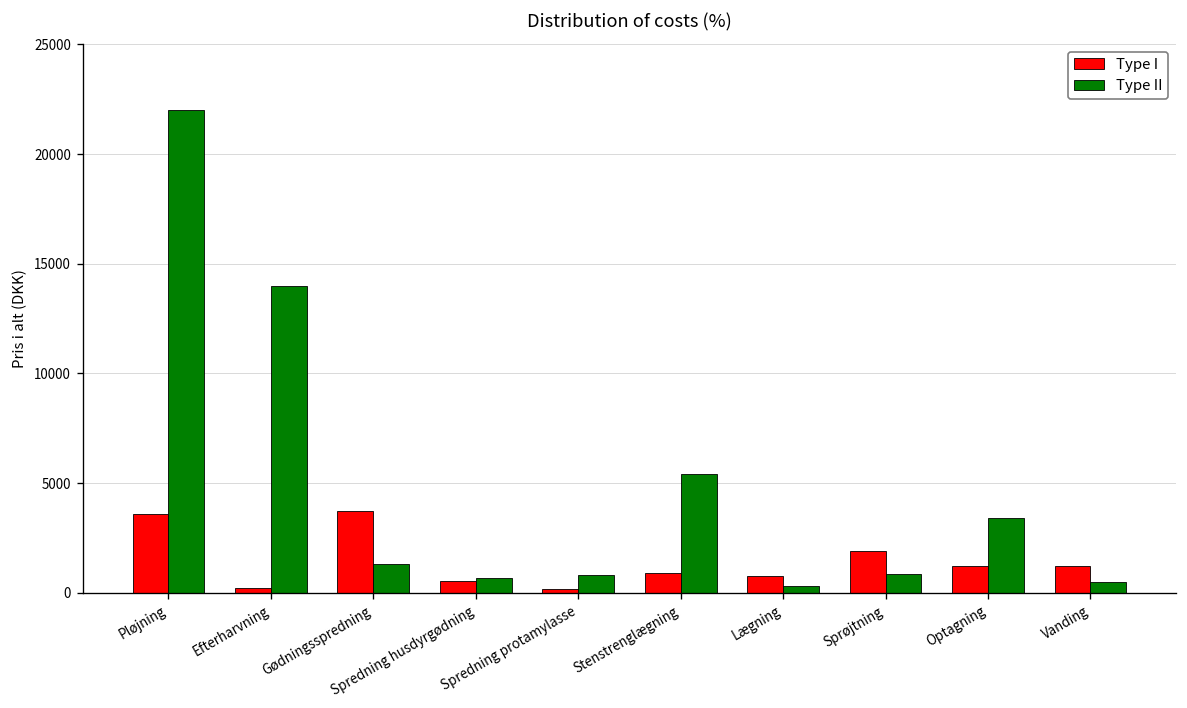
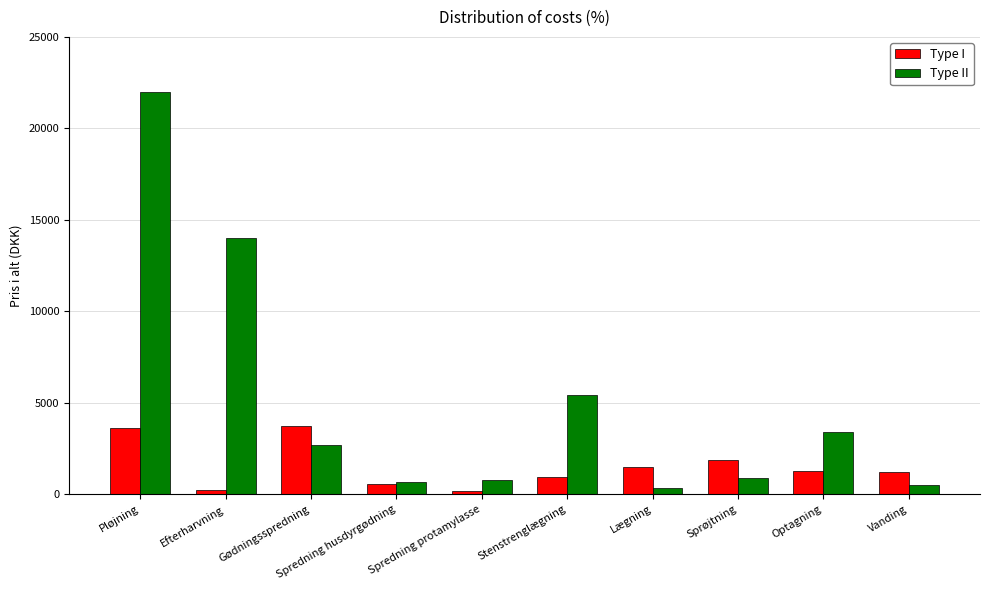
Type II, Gødningsspredning: 1300 -> 2700
Type I, Lægning: 800 -> 1500
